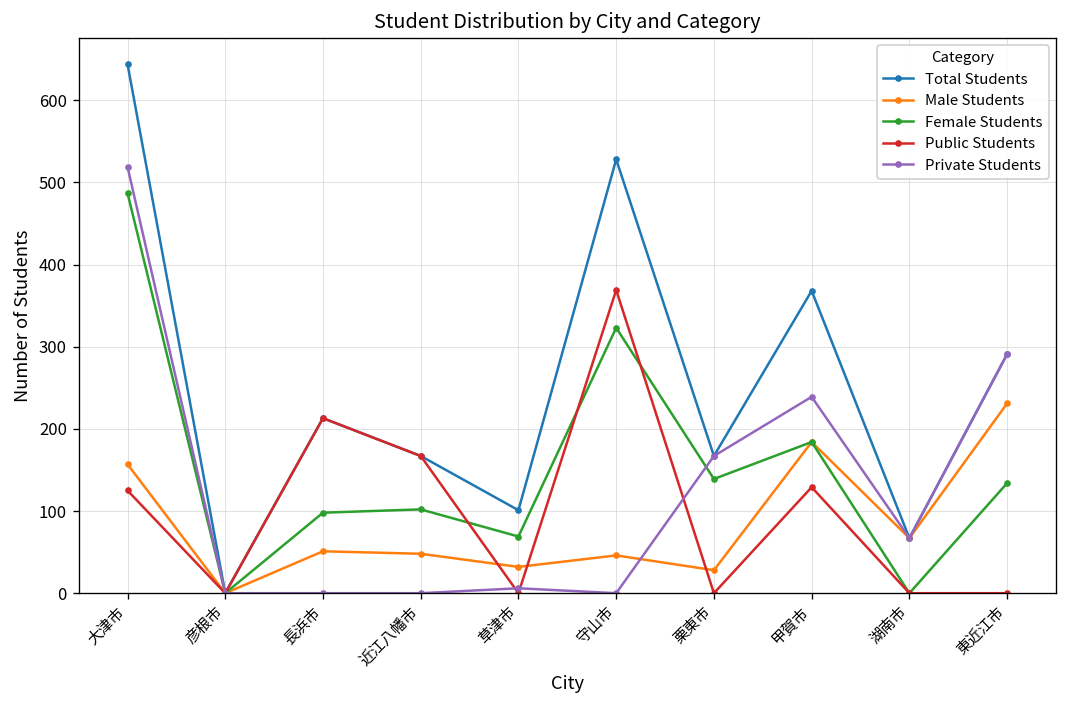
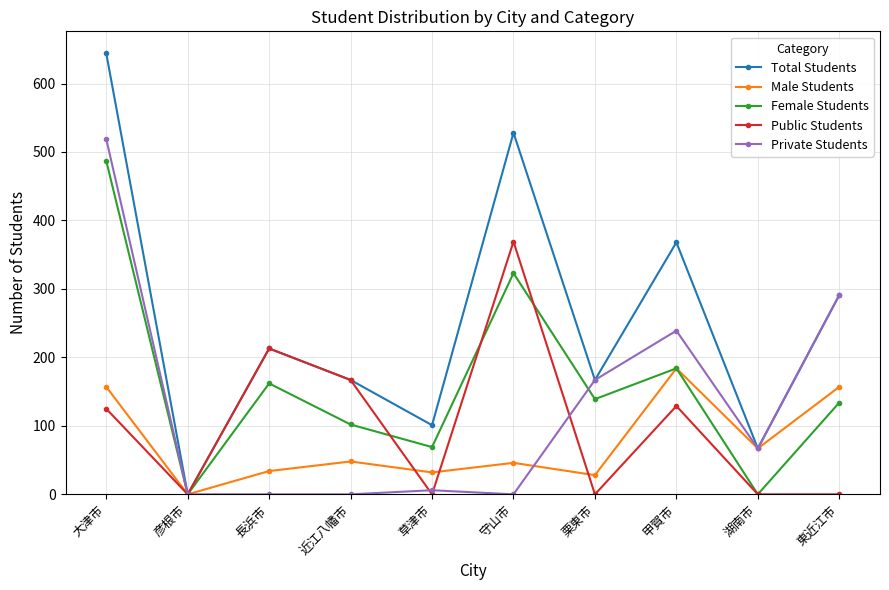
Male Students, 長浜市: 50 -> 30
Female Students, 長浜市: 100 -> 160
Male Students, 東近江市: 230 -> 160
